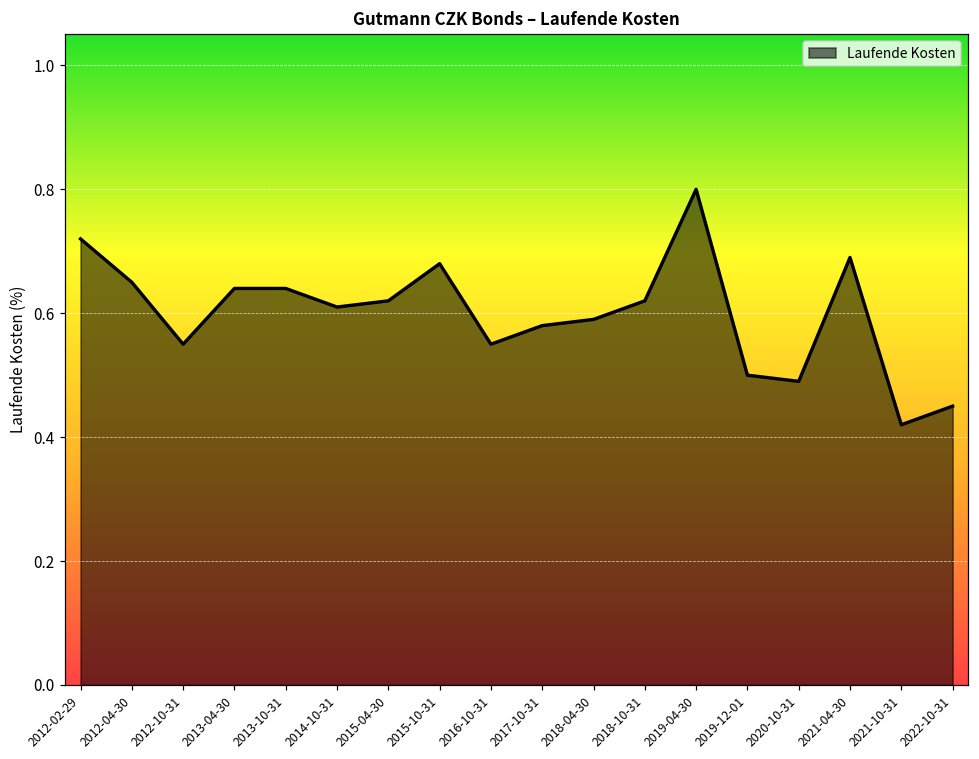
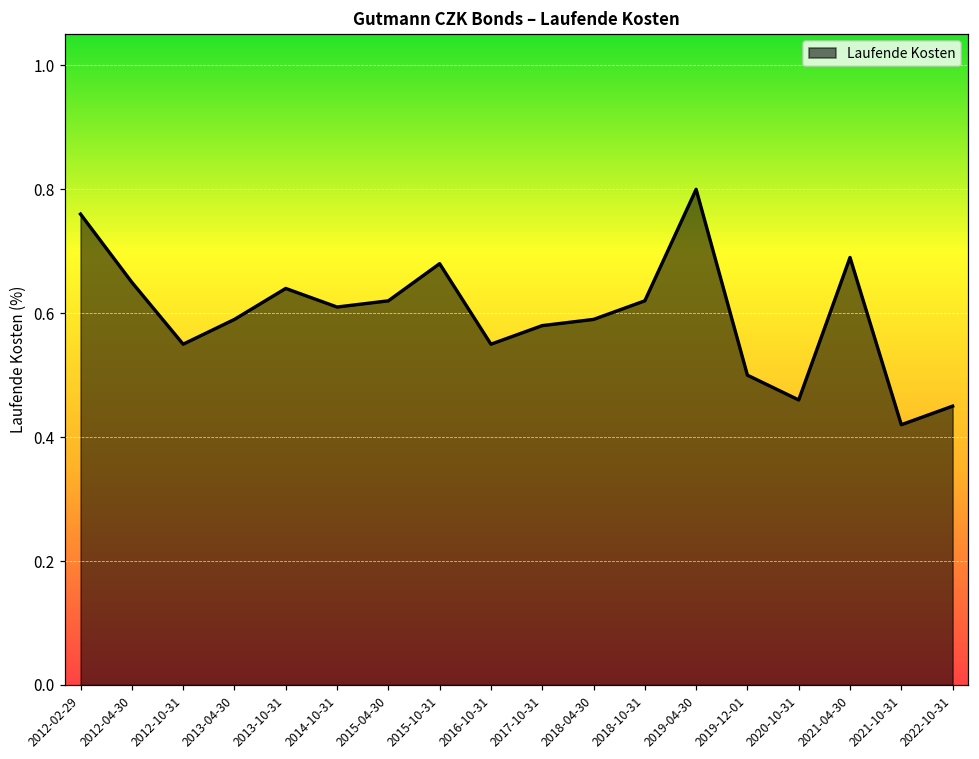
2012-02-29: 0.72 -> 0.76
2013-04-30: 0.64 -> 0.59
2020-10-31: 0.49 -> 0.46
